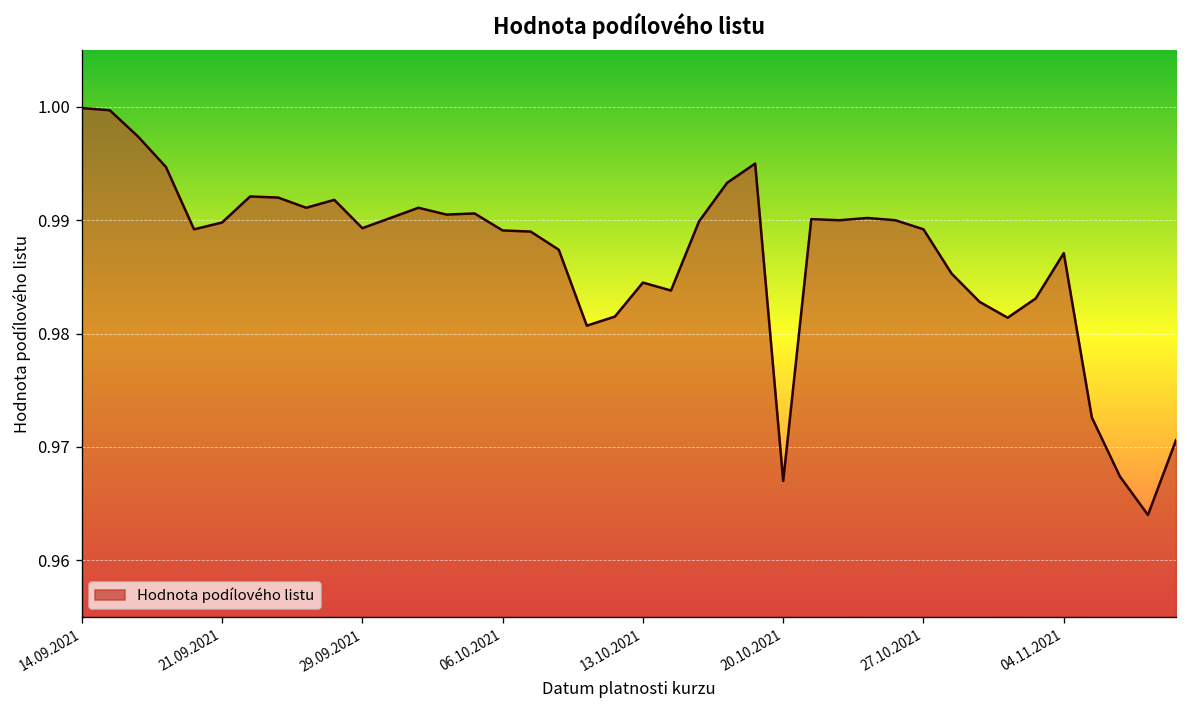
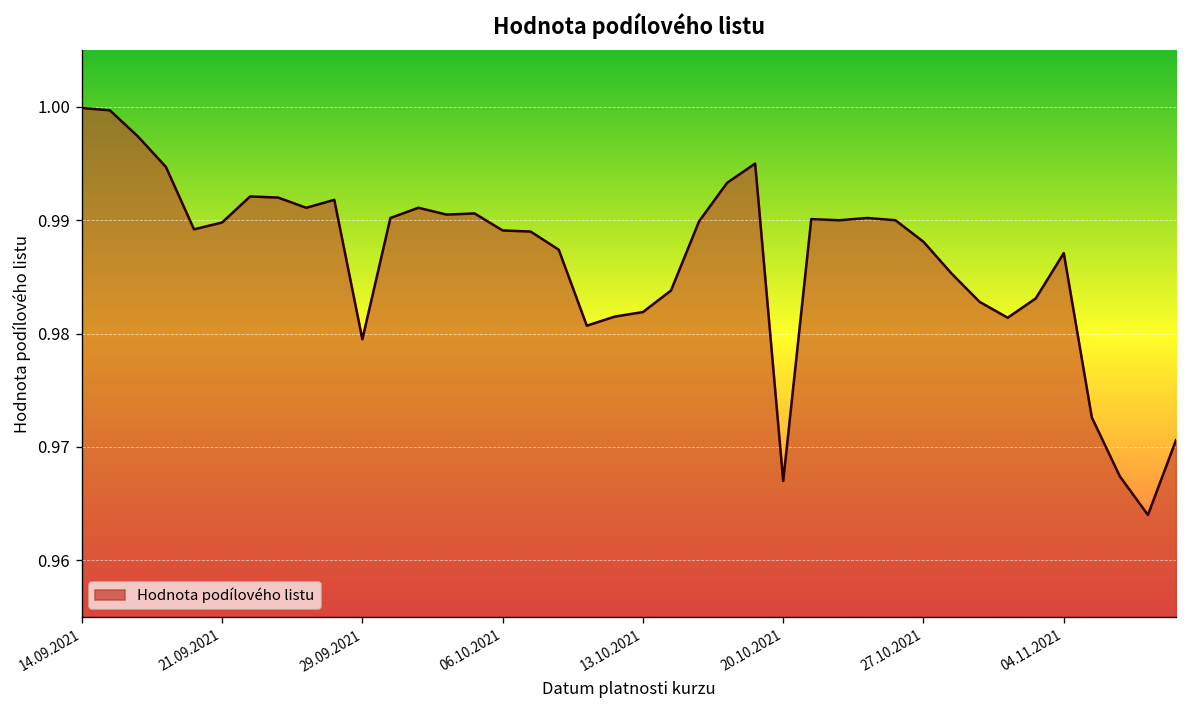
29.09.2021: 0.989 -> 0.980
13.10.2021: 0.985 -> 0.982
27.10.2021: 0.989 -> 0.988
